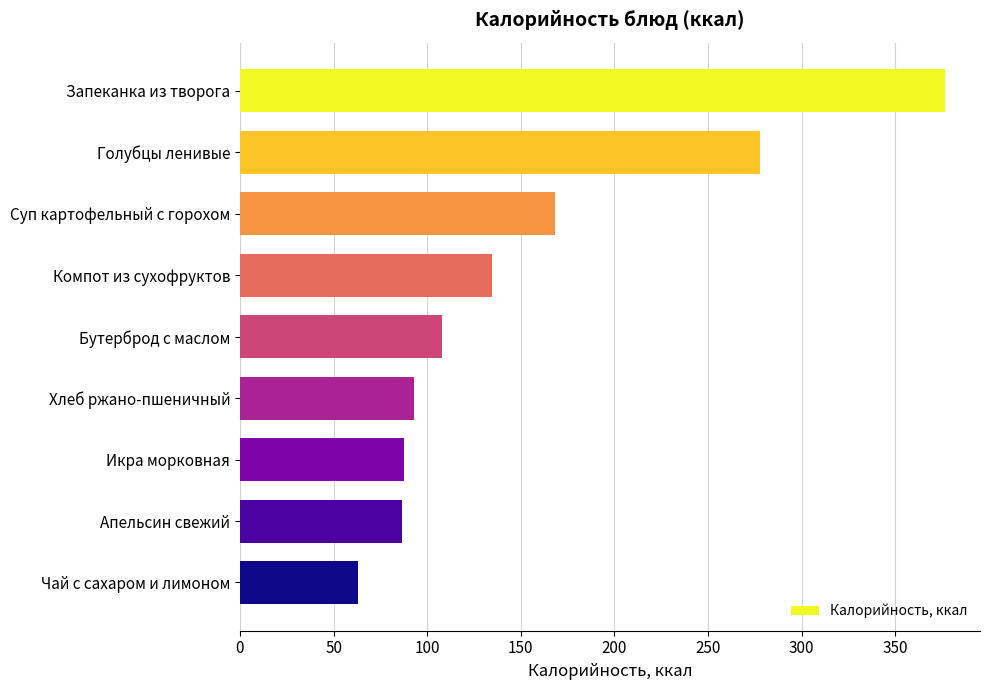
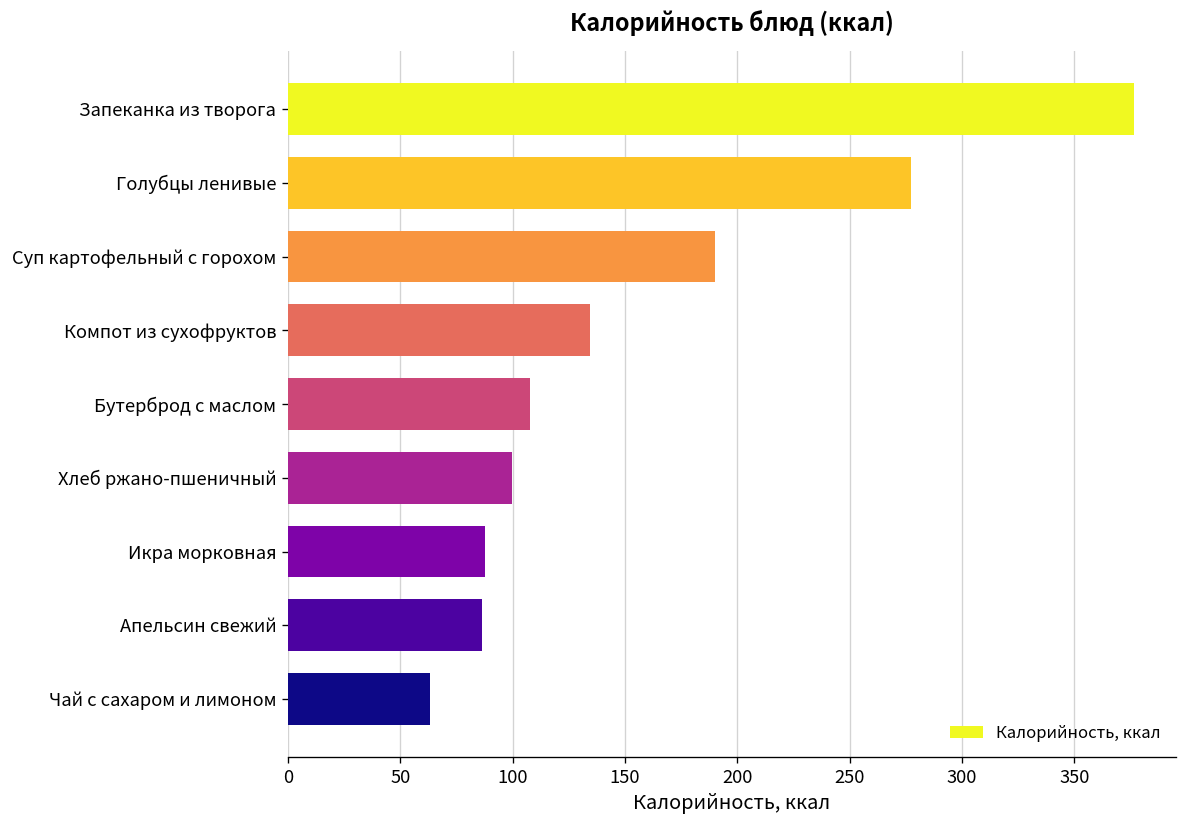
Суп картофельный с горохом: 168 -> 190
Хлеб ржано-пшеничный: 93 -> 100
